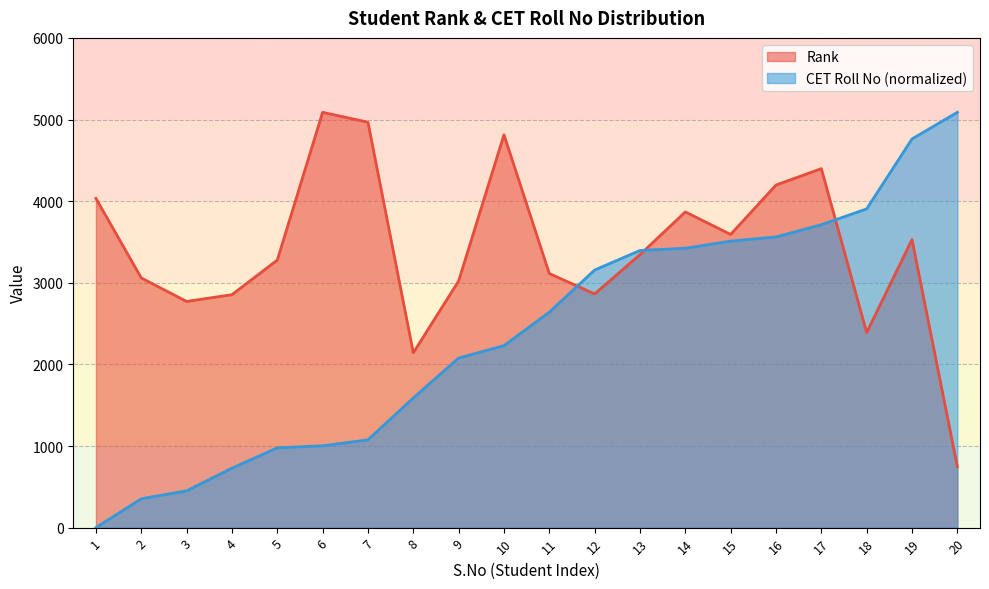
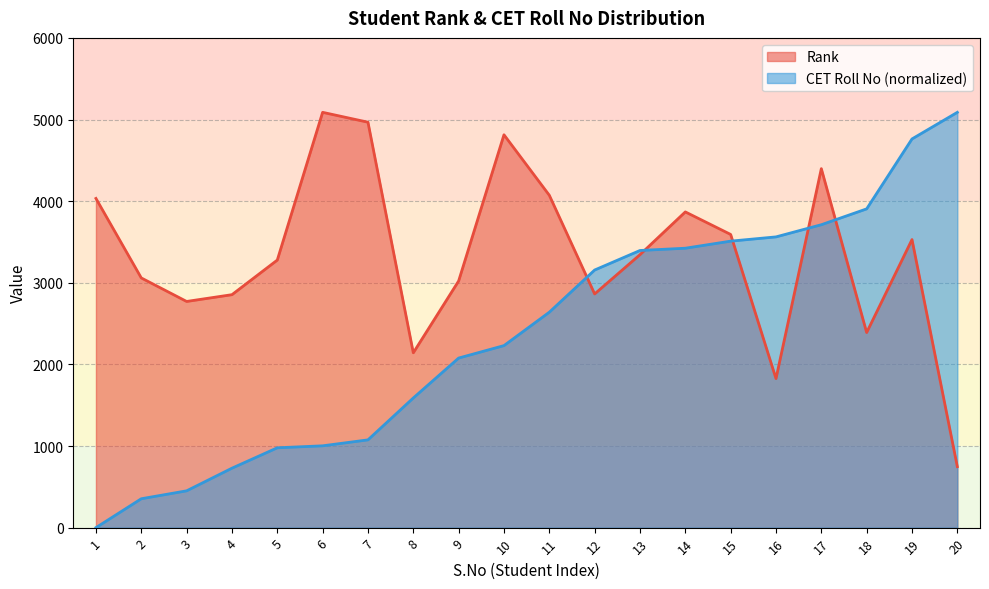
Rank, 11: 3100 -> 4100
Rank, 16: 4200 -> 1800
